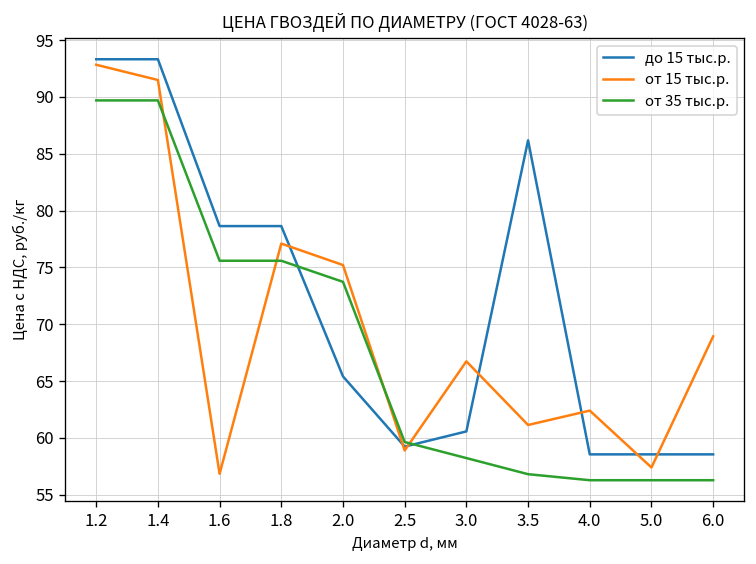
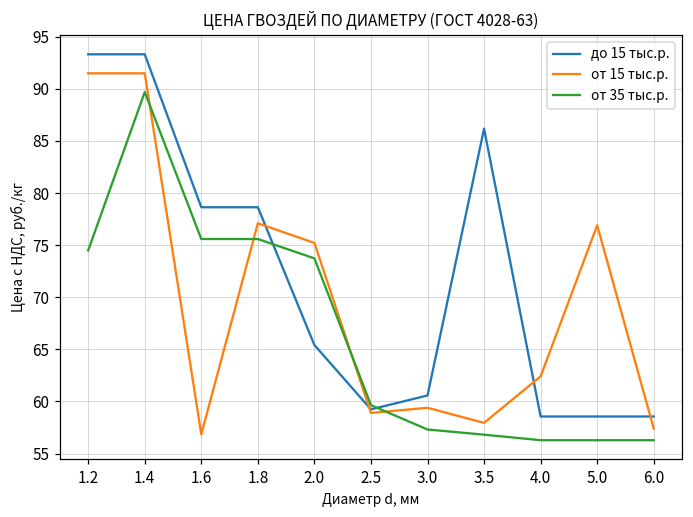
от 15 тыс.р., 1.2: 93 -> 91
от 35 тыс.р., 1.2: 90 -> 74
от 15 тыс.р., 3.0: 67 -> 59
от 35 тыс.р., 3.0: 58 -> 57
от 15 тыс.р., 3.5: 61 -> 58
от 15 тыс.р., 5.0: 57 -> 77
от 15 тыс.р., 6.0: 69 -> 57
